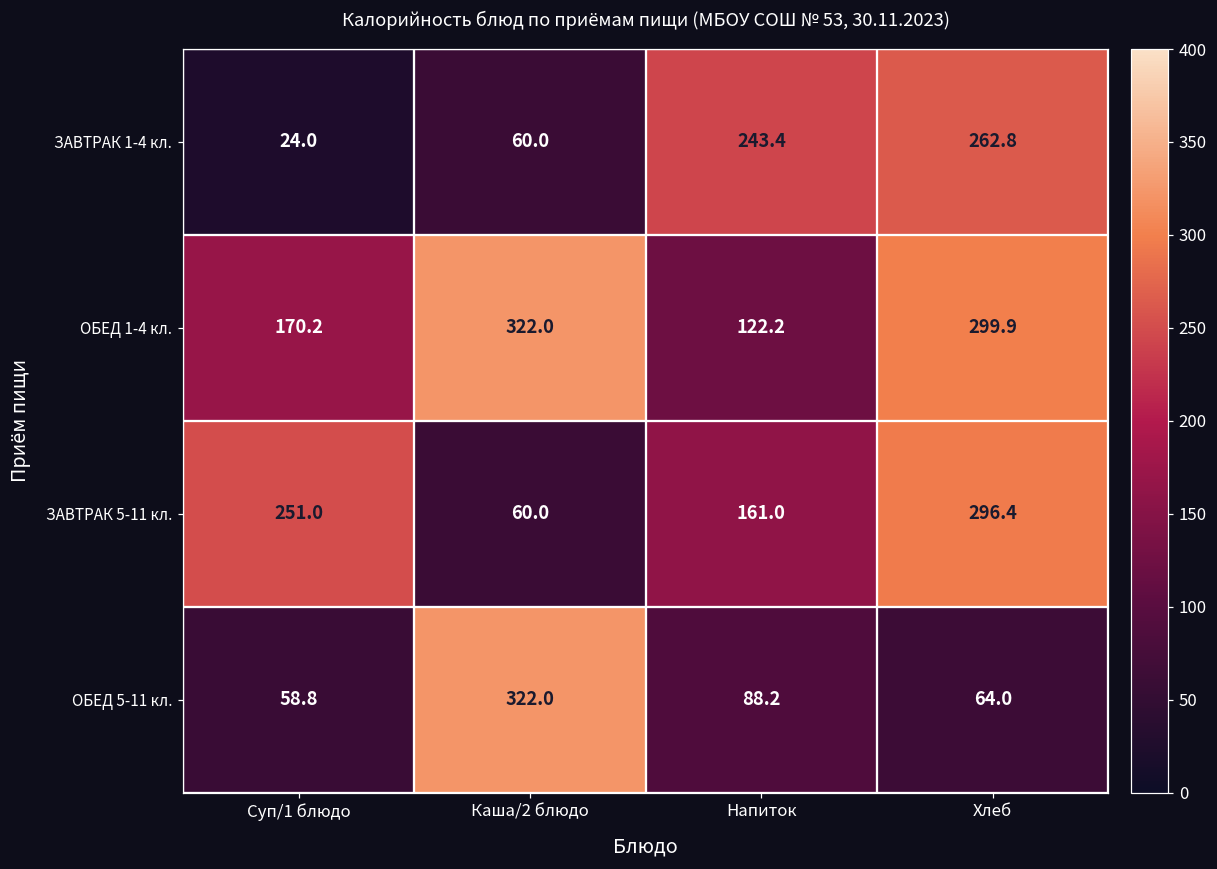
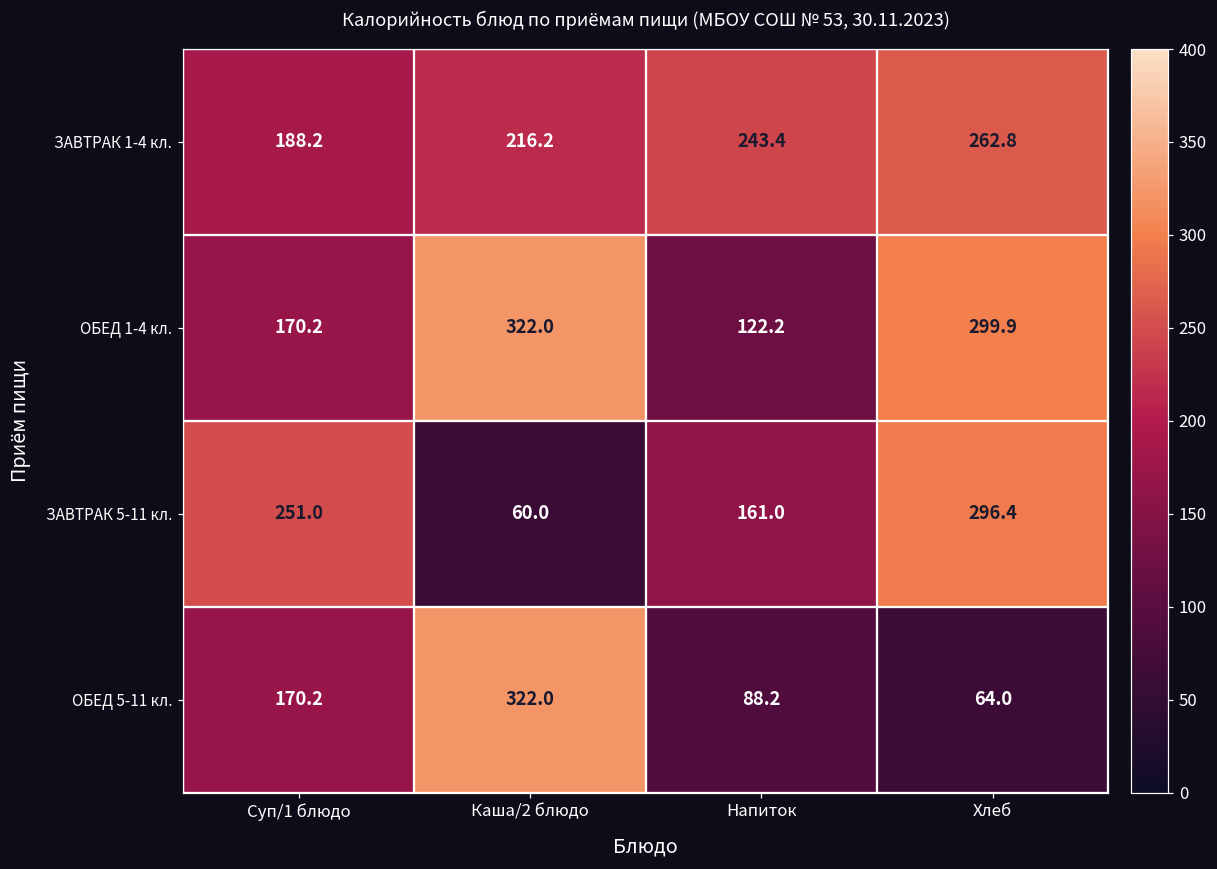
ЗАВТРАК 1-4 кл., Суп/1 блюдо: 24.0 -> 188.2
ЗАВТРАК 1-4 кл., Каша/2 блюдо: 60.0 -> 216.2
ОБЕД 5-11 кл., Суп/1 блюдо: 58.8 -> 170.2
